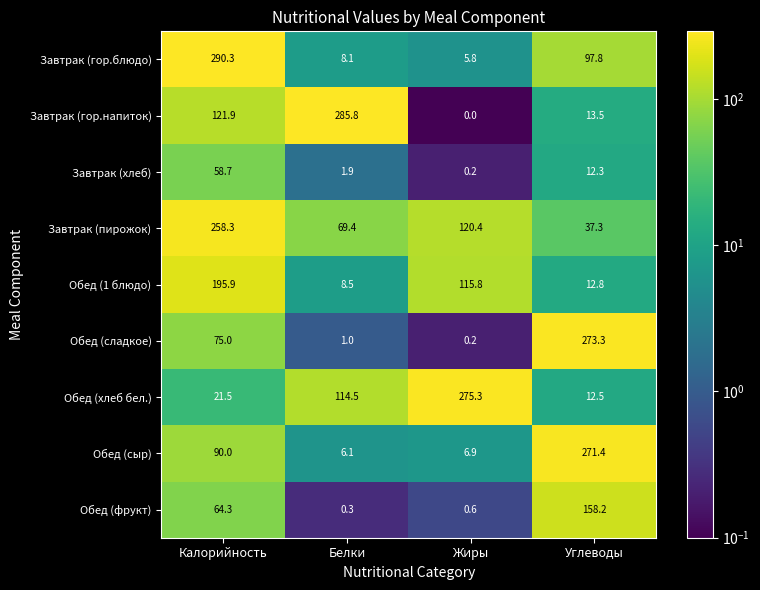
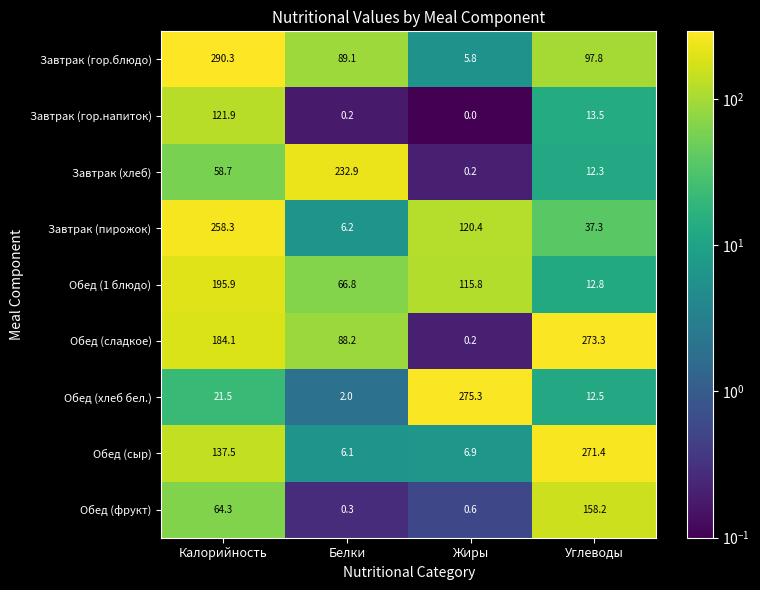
Завтрак (гор.блюдо), Белки: 8.1 -> 89.1
Завтрак (гор.напиток), Белки: 285.8 -> 0.2
Завтрак (хлеб), Белки: 1.9 -> 232.9
Завтрак (пирожок), Белки: 69.4 -> 6.2
Обед (1 блюдо), Белки: 8.5 -> 66.8
Обед (сладкое), Калорийность: 75.0 -> 184.1
Обед (сладкое), Белки: 1.0 -> 88.2
Обед (хлеб бел.), Белки: 114.5 -> 2.0
Обед (сыр), Калорийность: 90.0 -> 137.5
